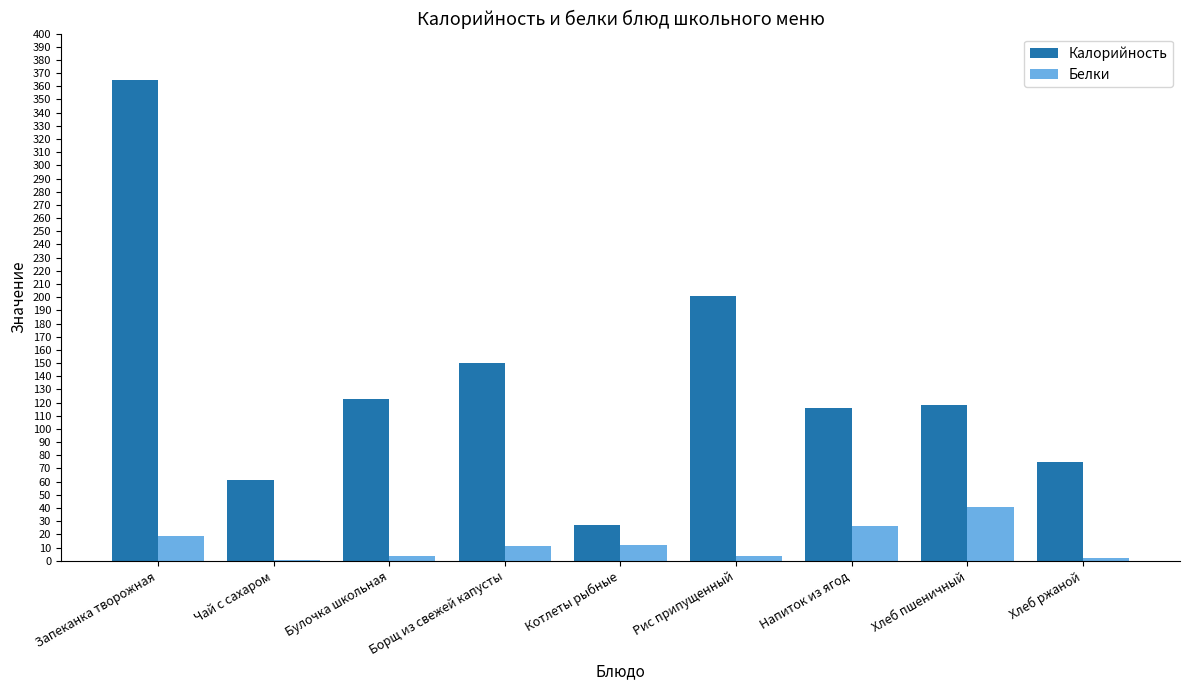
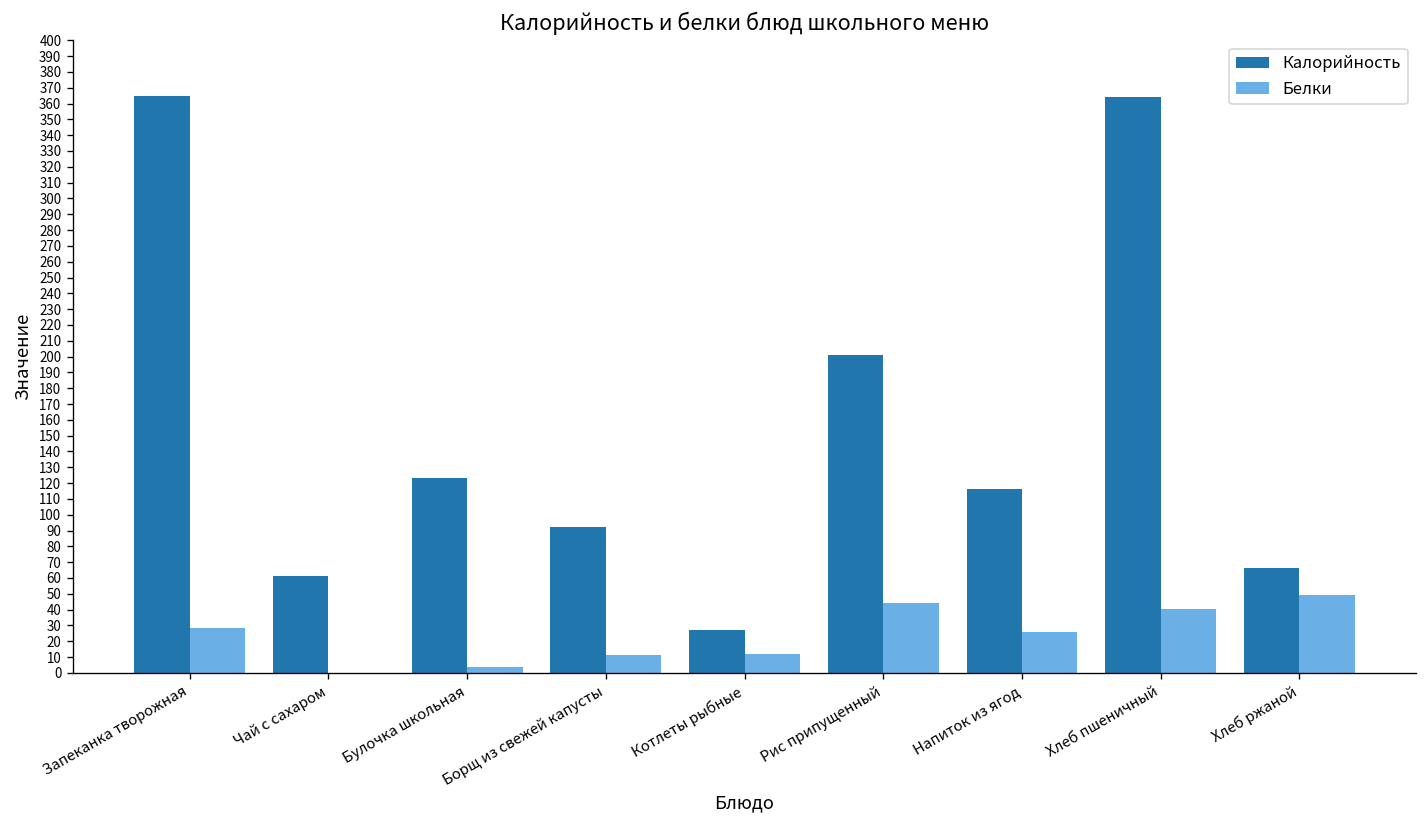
Белки, Запеканка творожная: 19 -> 28
Калорийность, Борщ из свежей капусты: 150 -> 92
Белки, Рис припущенный: 4 -> 44
Калорийность, Хлеб пшеничный: 118 -> 364
Калорийность, Хлеб ржаной: 75 -> 66
Белки, Хлеб ржаной: 2 -> 49
